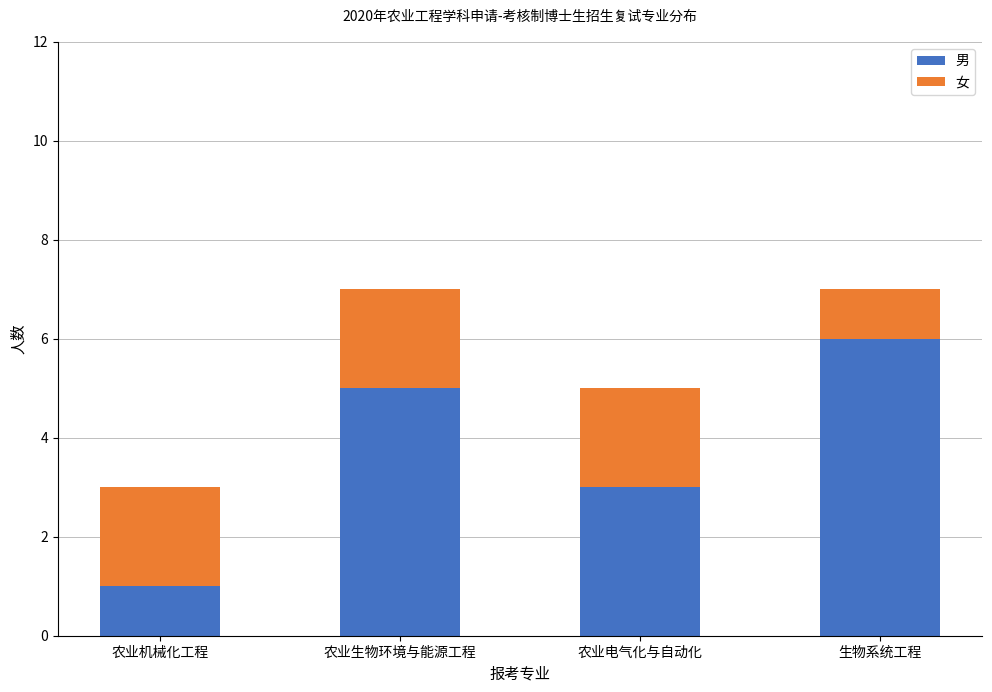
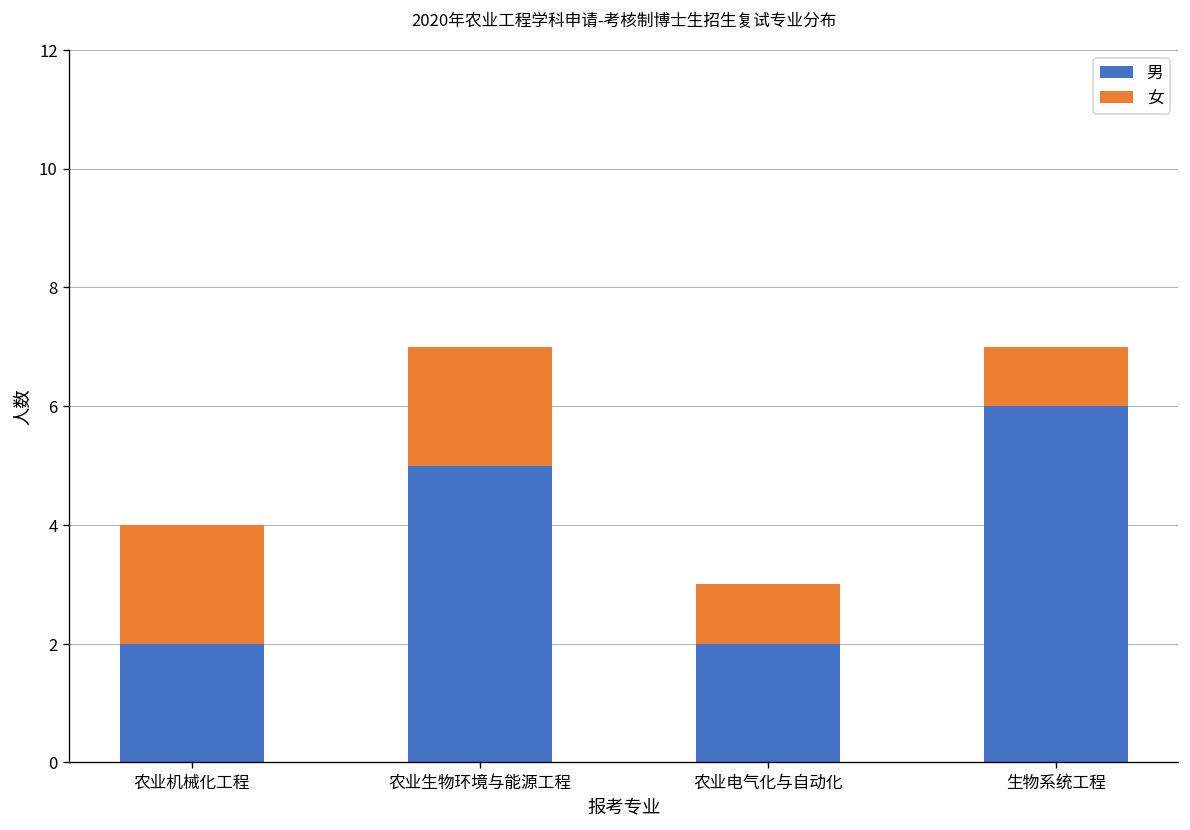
男, 农业机械化工程: 1 -> 2
男, 农业电气化与自动化: 3 -> 2
女, 农业电气化与自动化: 2 -> 1
